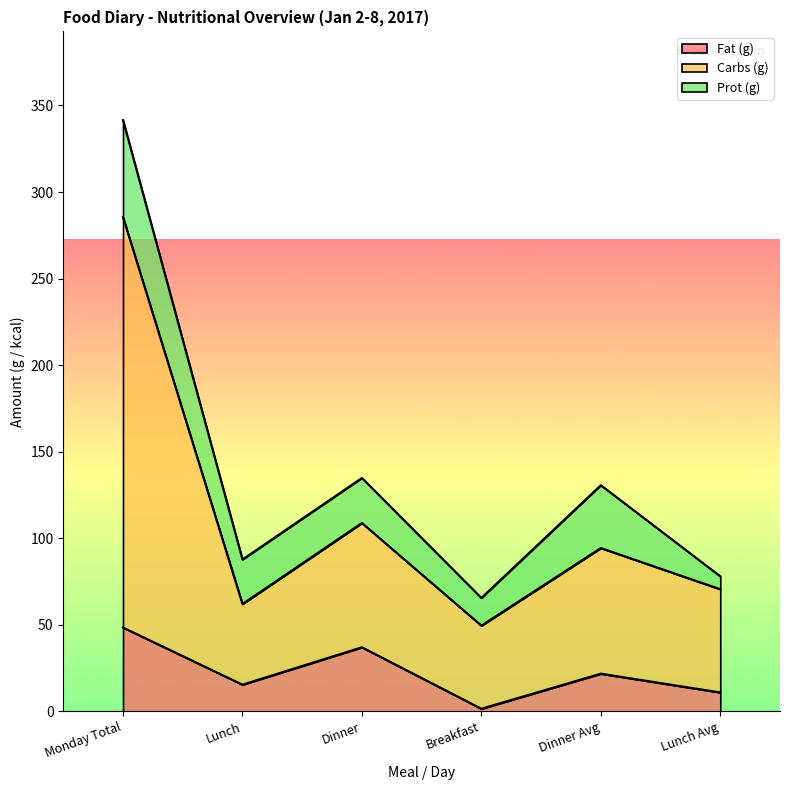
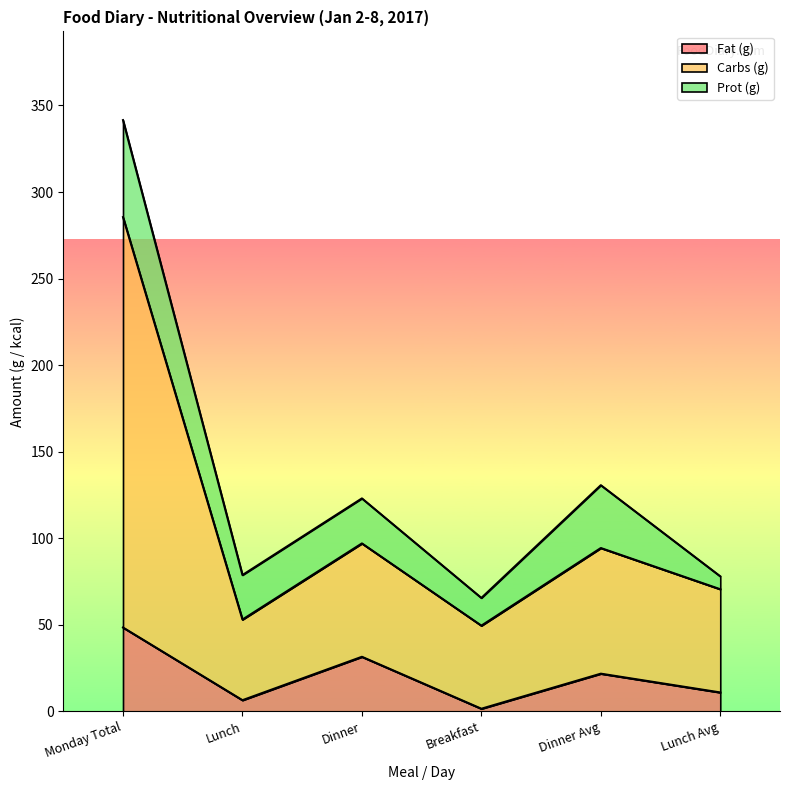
Fat (g), Lunch: 15 -> 6
Fat (g), Dinner: 37 -> 32
Carbs (g), Dinner: 72 -> 66
